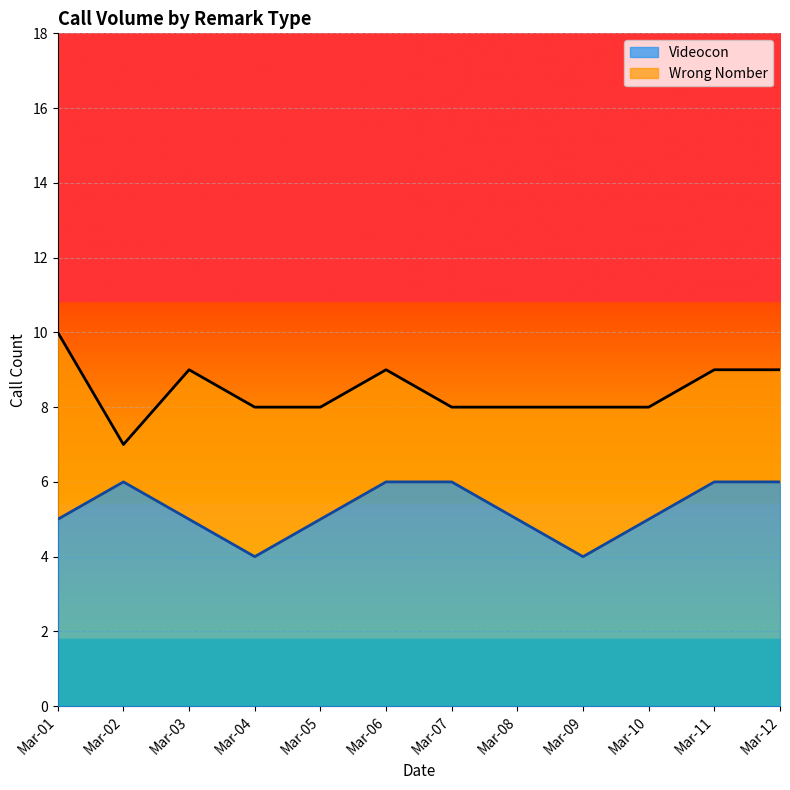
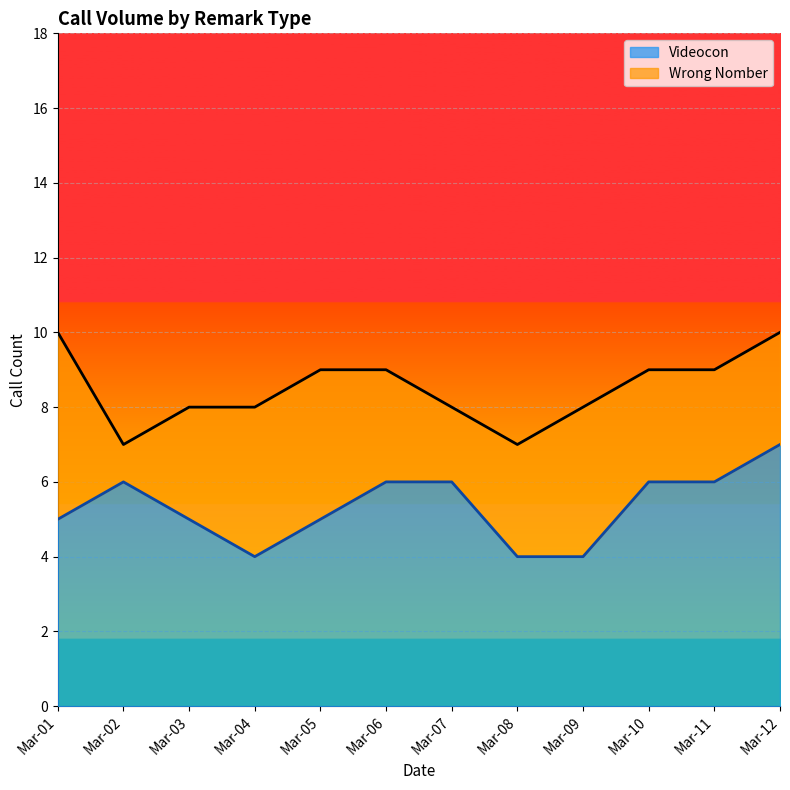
Wrong Nomber, Mar-03: 4 -> 3
Wrong Nomber, Mar-05: 3 -> 4
Videocon, Mar-08: 5 -> 4
Videocon, Mar-10: 5 -> 6
Videocon, Mar-12: 6 -> 7
